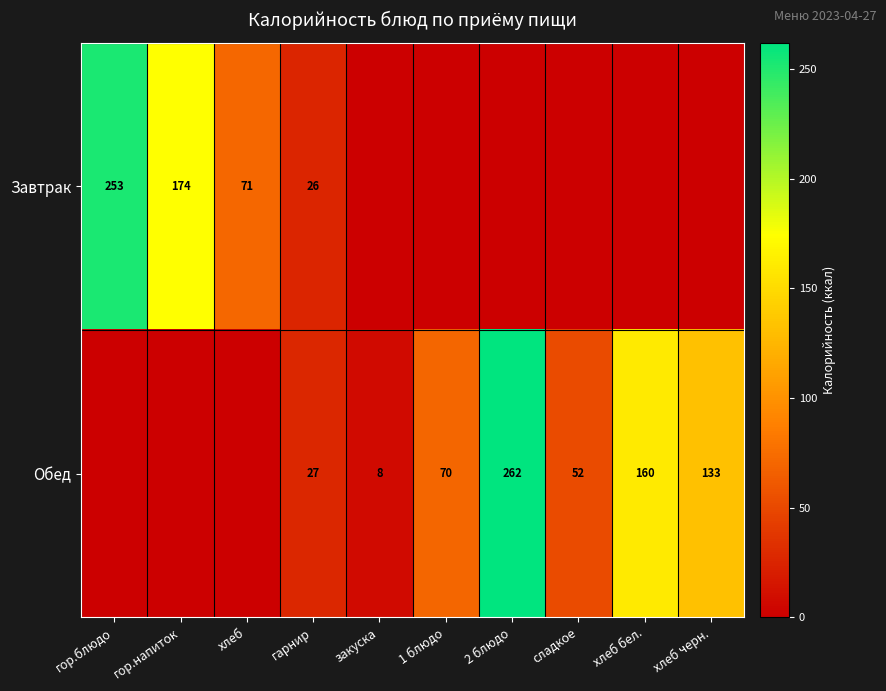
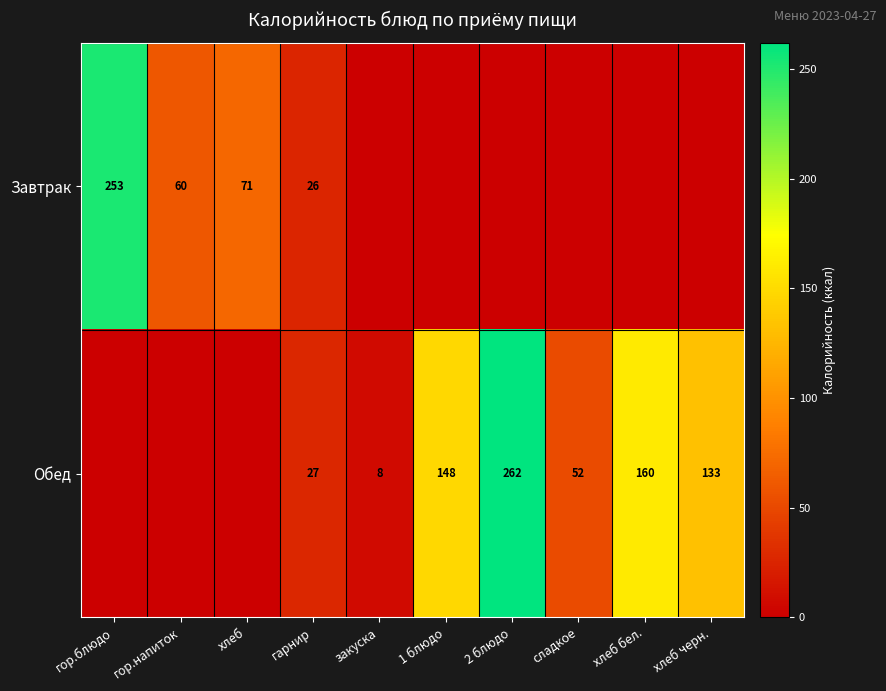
Завтрак, гор.напиток: 174 -> 60
Обед, 1 блюдо: 70 -> 148
